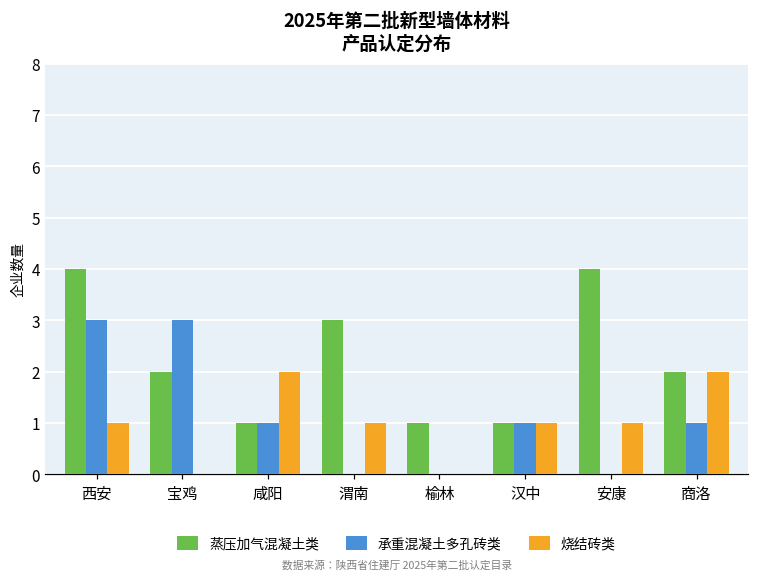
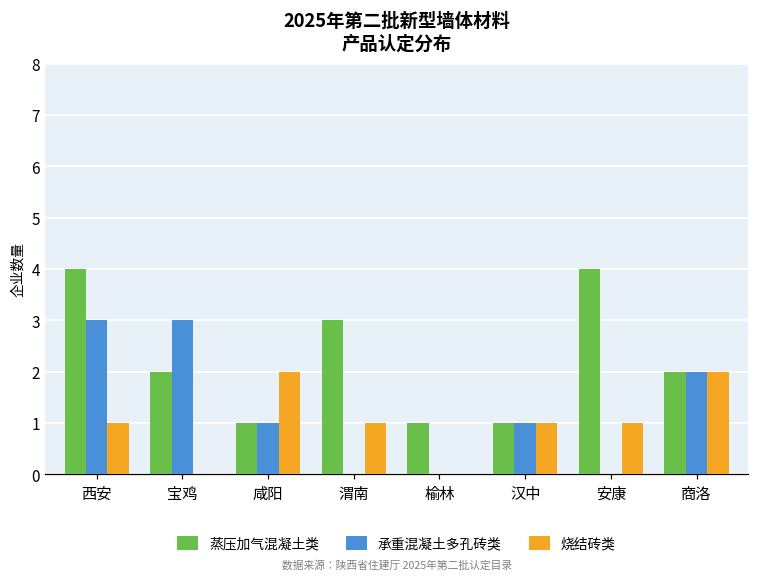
承重混凝土多孔砖类, 商洛: 1 -> 2
